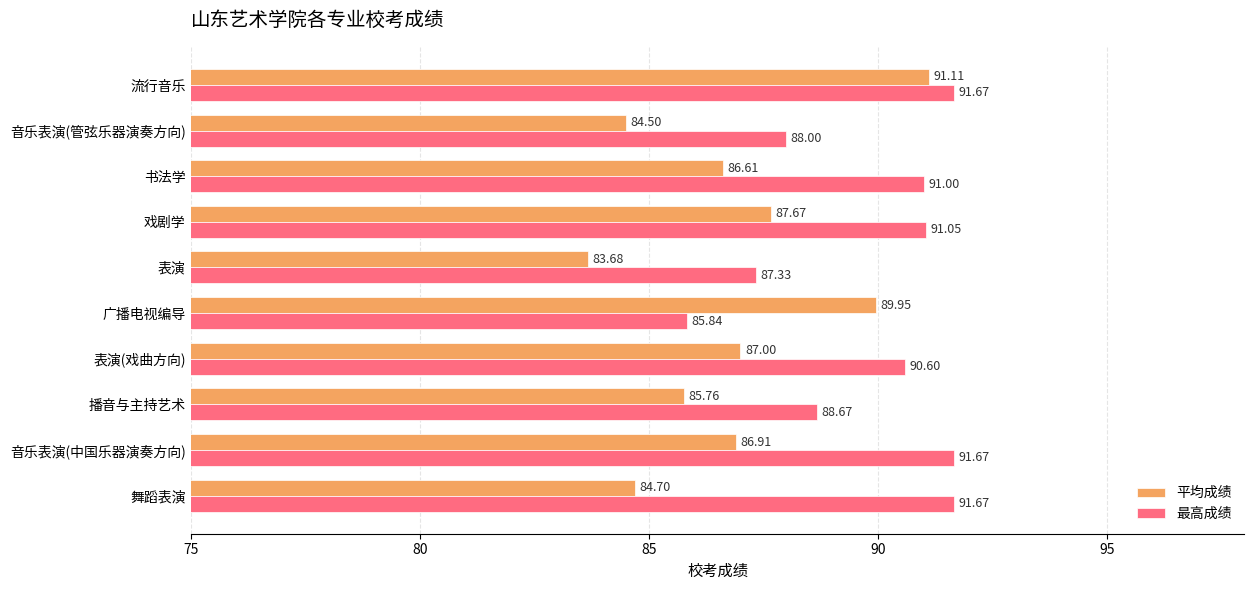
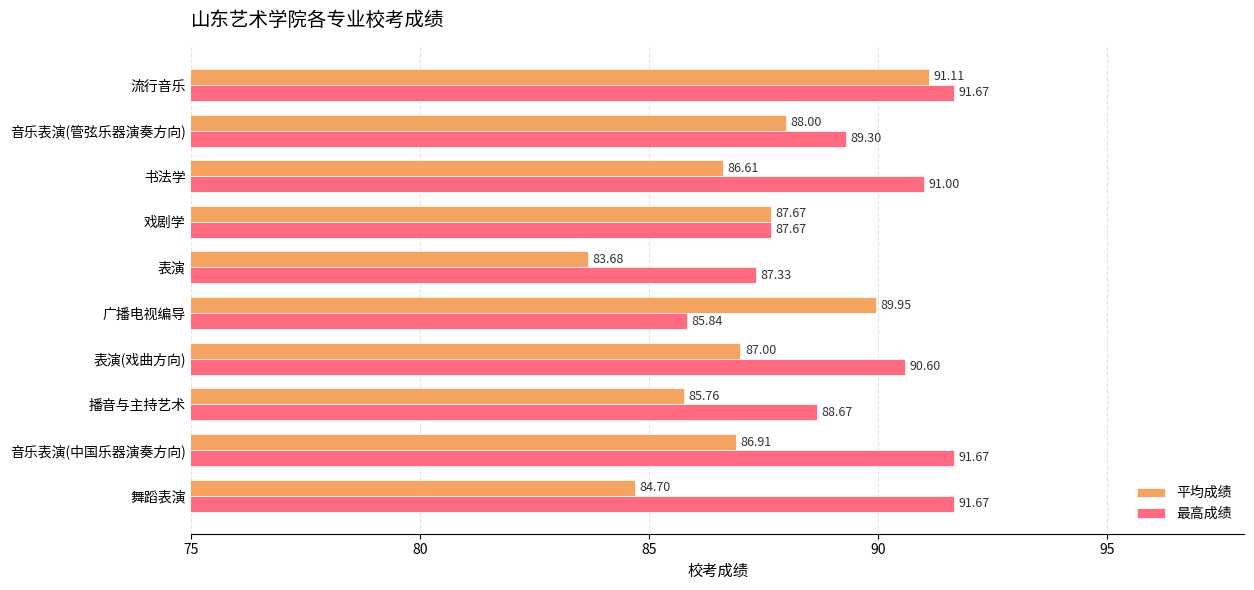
平均成绩, 音乐表演(管弦乐器演奏方向): 84.50 -> 88.00
最高成绩, 音乐表演(管弦乐器演奏方向): 88.00 -> 89.30
最高成绩, 戏剧学: 91.05 -> 87.67
